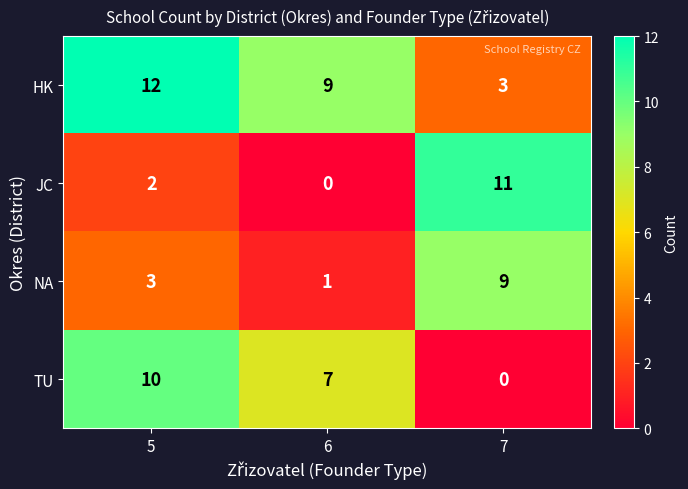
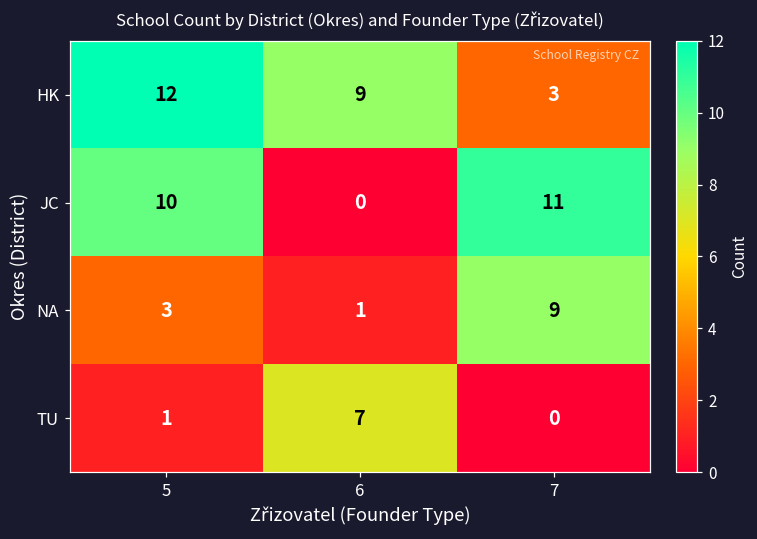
JC, 5: 2 -> 10
TU, 5: 10 -> 1
